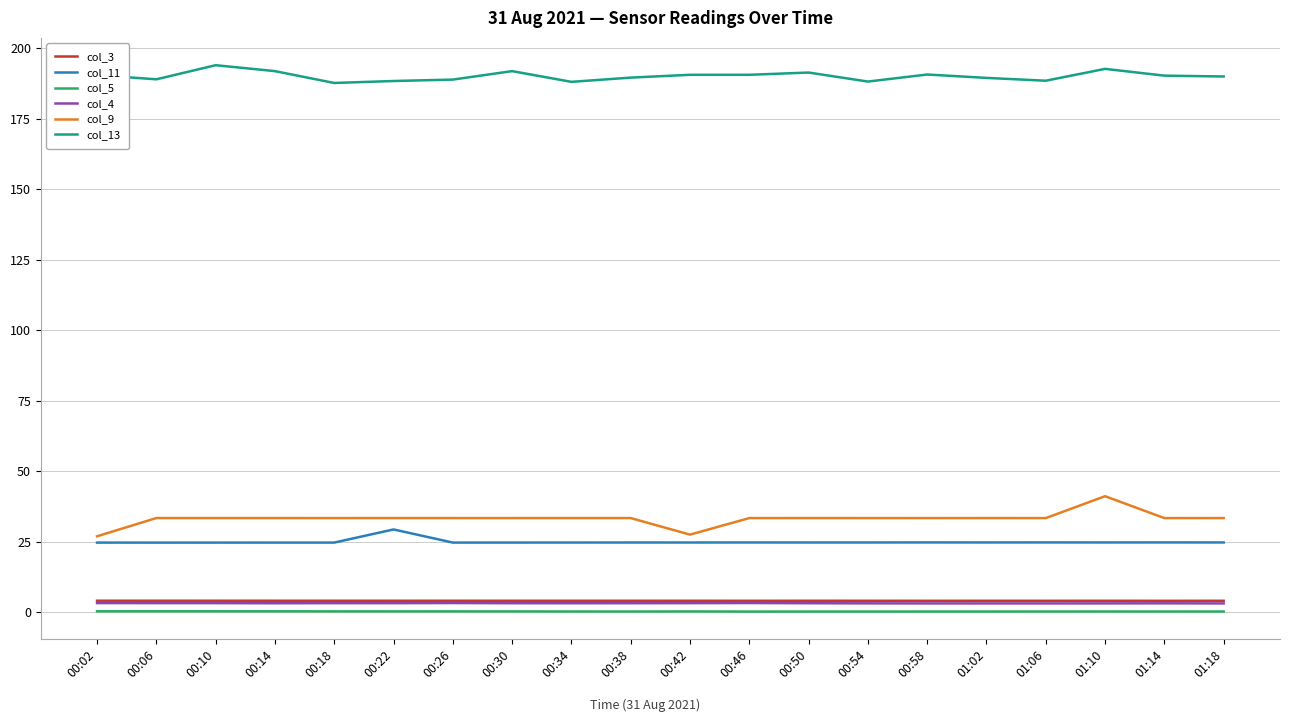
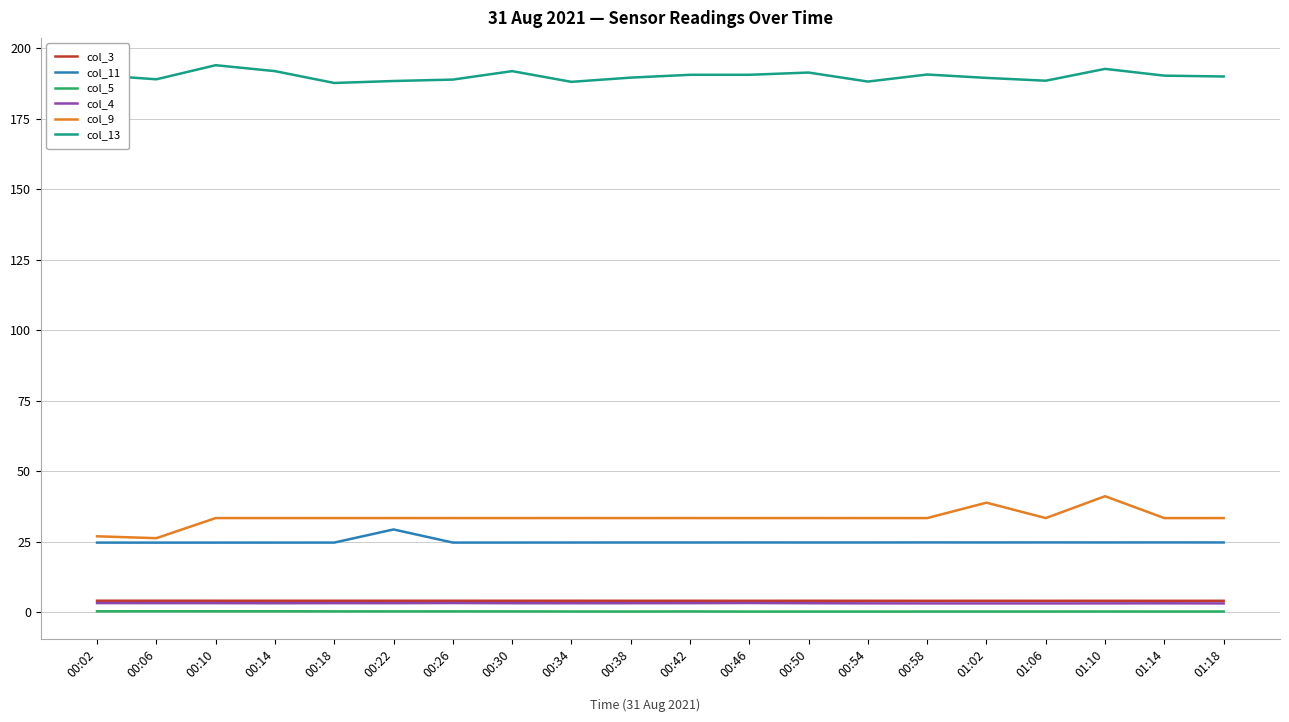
col_9, 00:06: 33 -> 26
col_9, 00:42: 28 -> 33
col_9, 01:02: 33 -> 39
